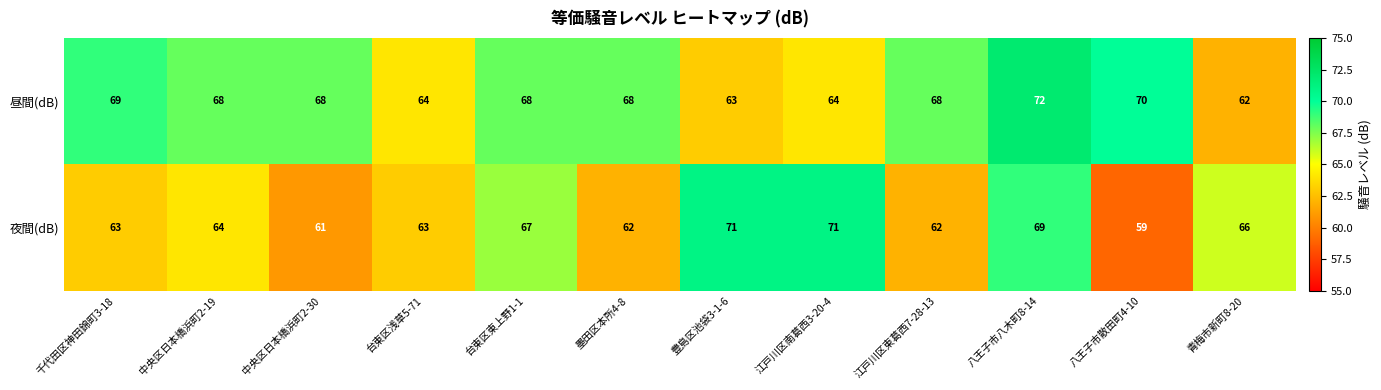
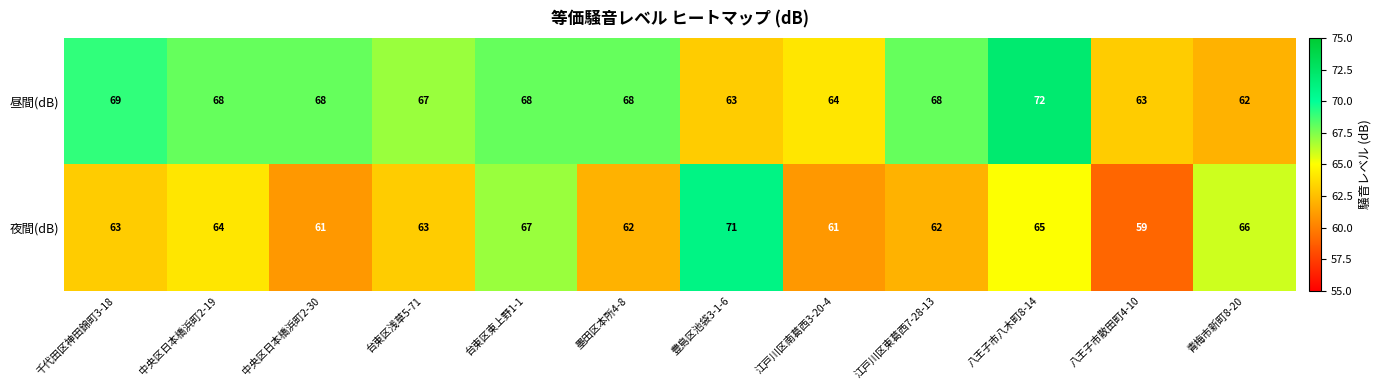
昼間(dB), 台東区浅草5-71: 64 -> 67
昼間(dB), 八王子市散田町4-10: 70 -> 63
夜間(dB), 江戸川区南葛西3-20-4: 71 -> 61
夜間(dB), 八王子市八木町8-14: 69 -> 65
